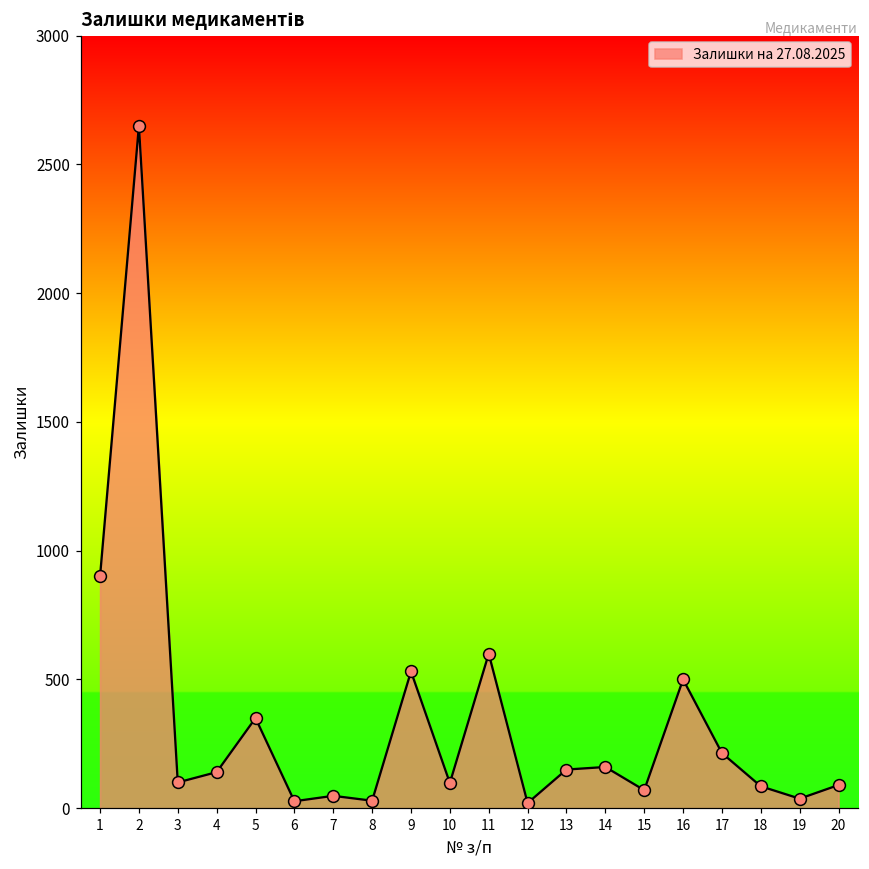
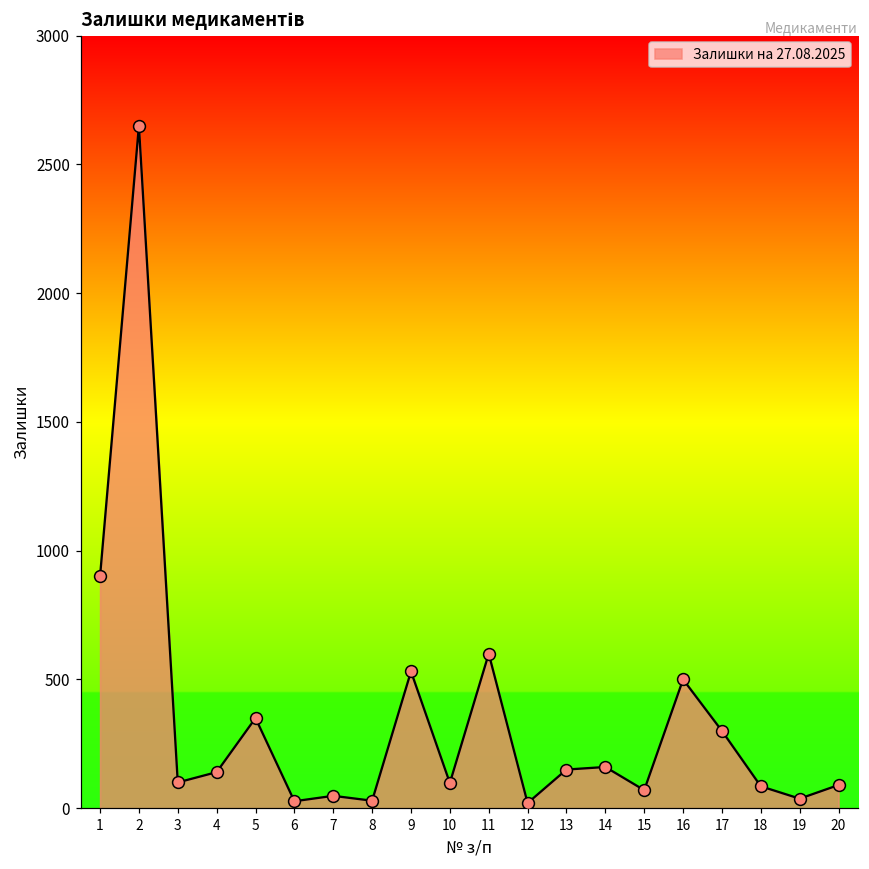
17: 210 -> 300
